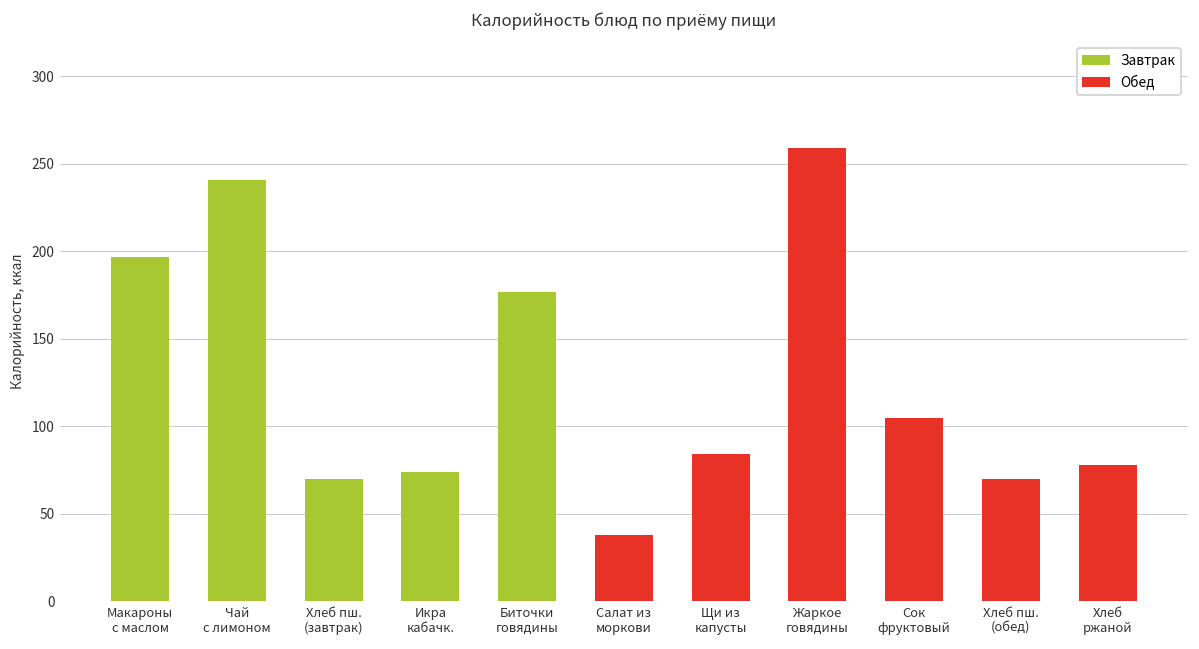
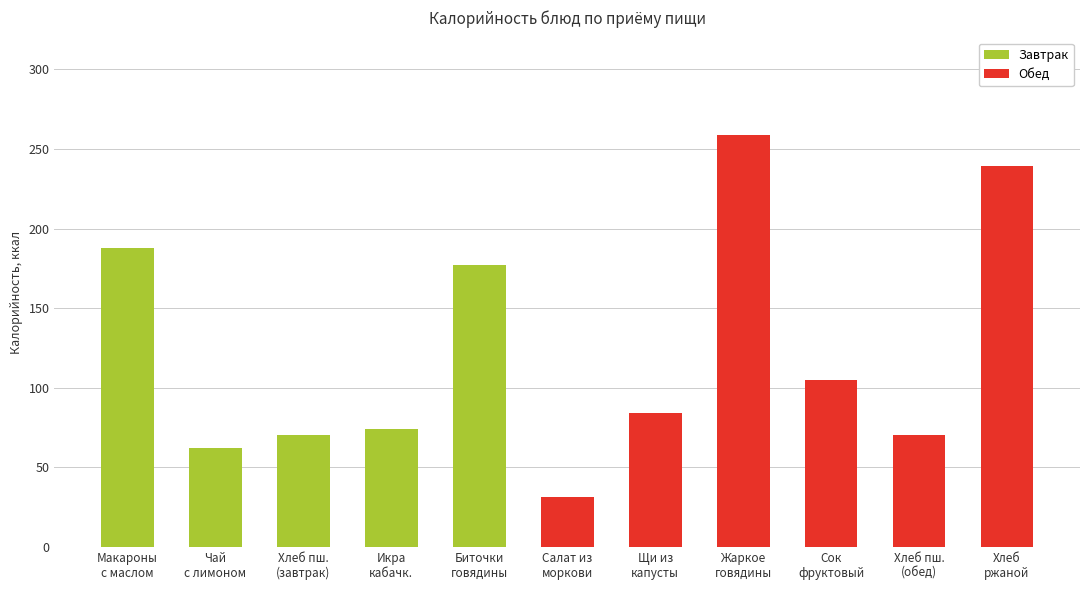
Макароны с маслом: 197 -> 188
Чай с лимоном: 241 -> 62
Салат из моркови: 38 -> 31
Хлеб ржаной: 78 -> 239
